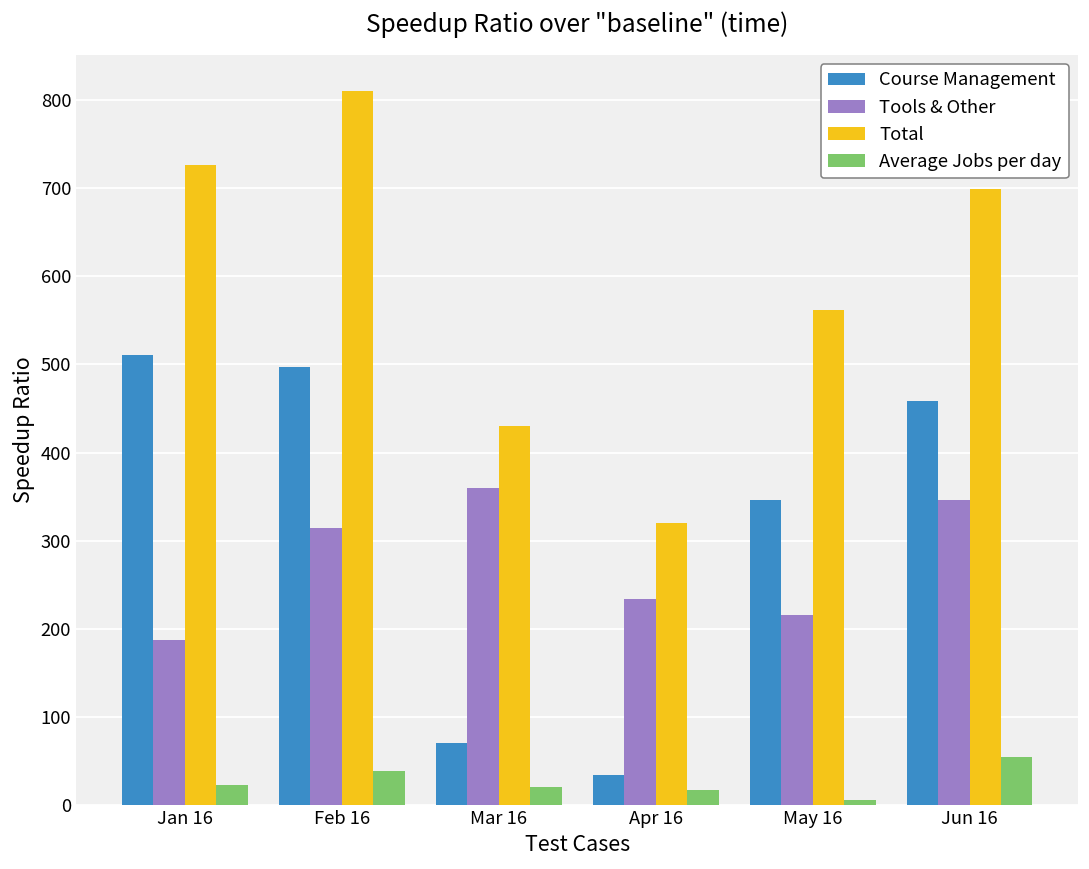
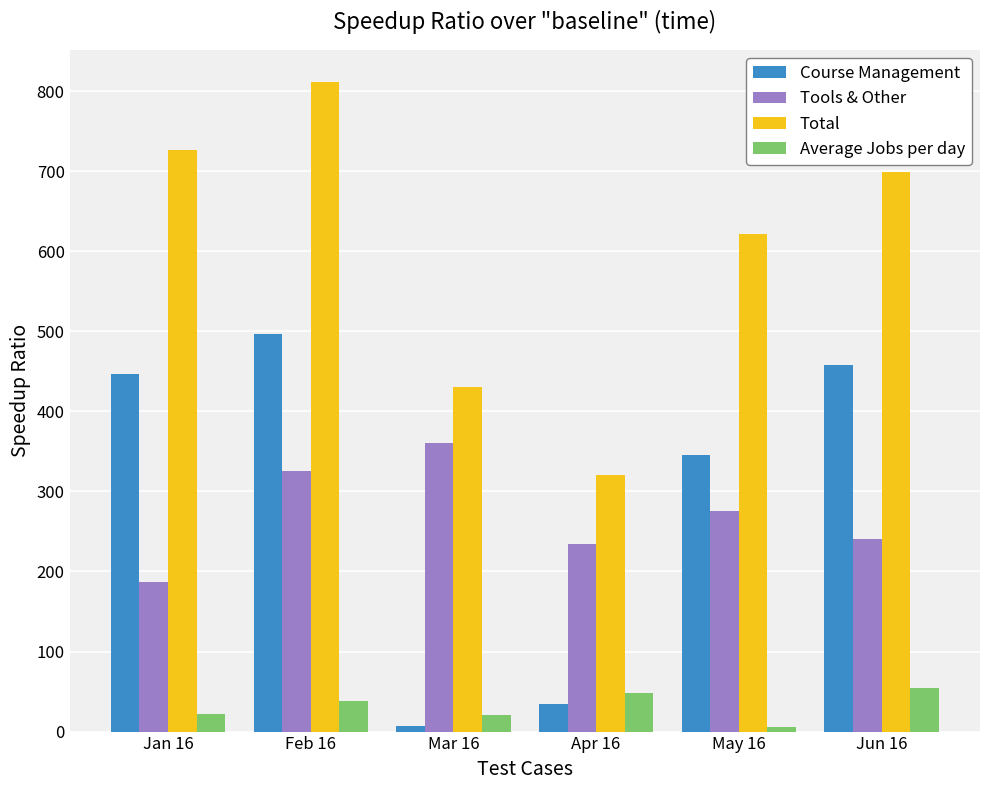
Course Management, Jan 16: 510 -> 450
Tools & Other, Feb 16: 310 -> 330
Course Management, Mar 16: 70 -> 10
Average Jobs per day, Apr 16: 20 -> 50
Tools & Other, May 16: 220 -> 280
Total, May 16: 560 -> 620
Tools & Other, Jun 16: 350 -> 240
